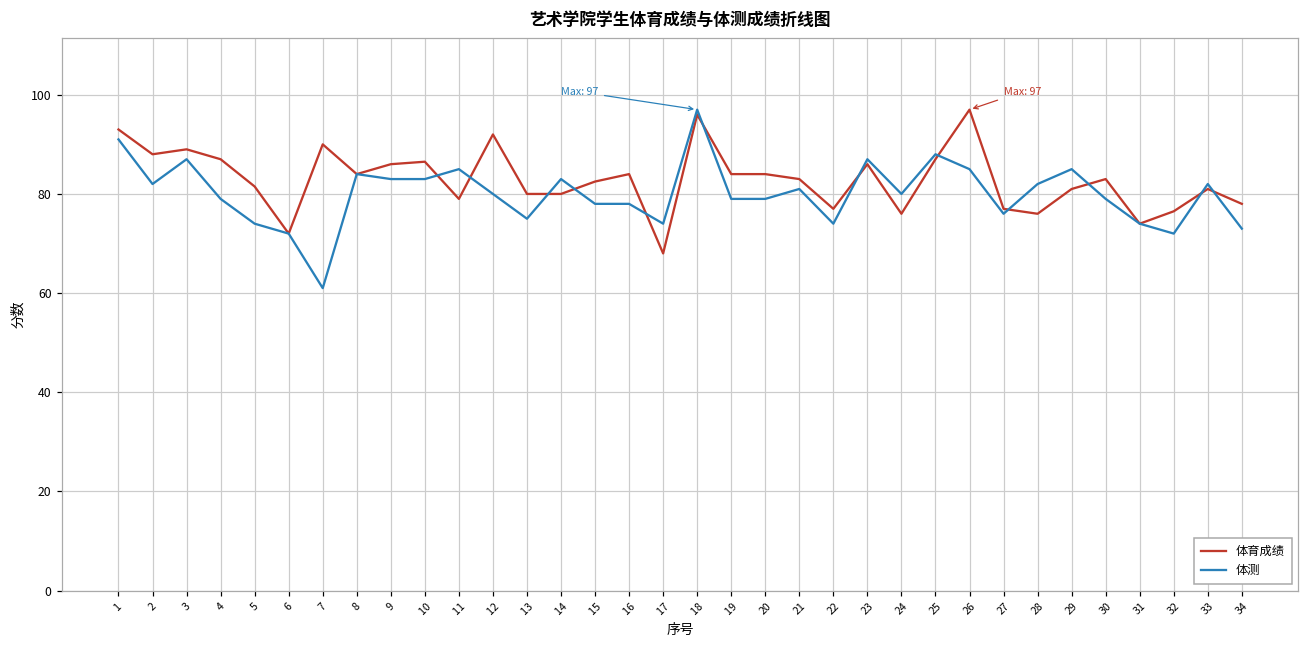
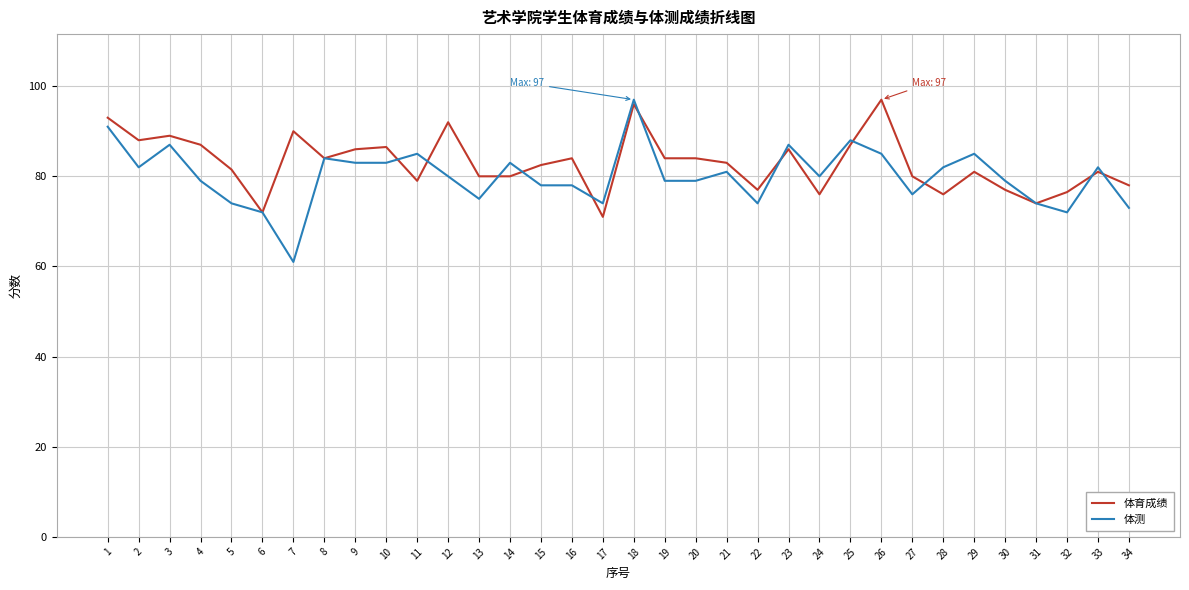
体育成绩, 17: 68 -> 71
体育成绩, 27: 77 -> 80
体育成绩, 30: 83 -> 77
